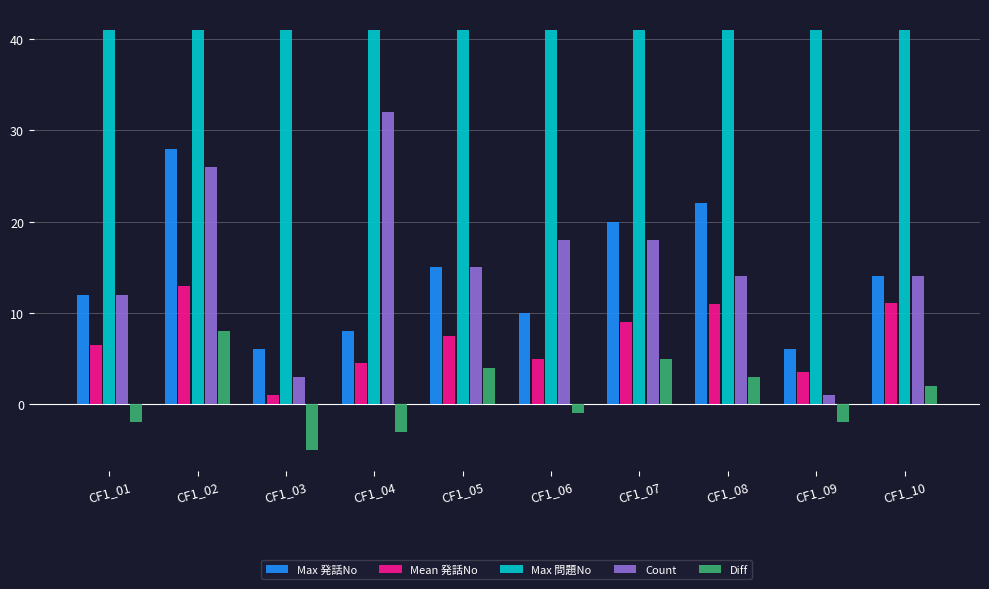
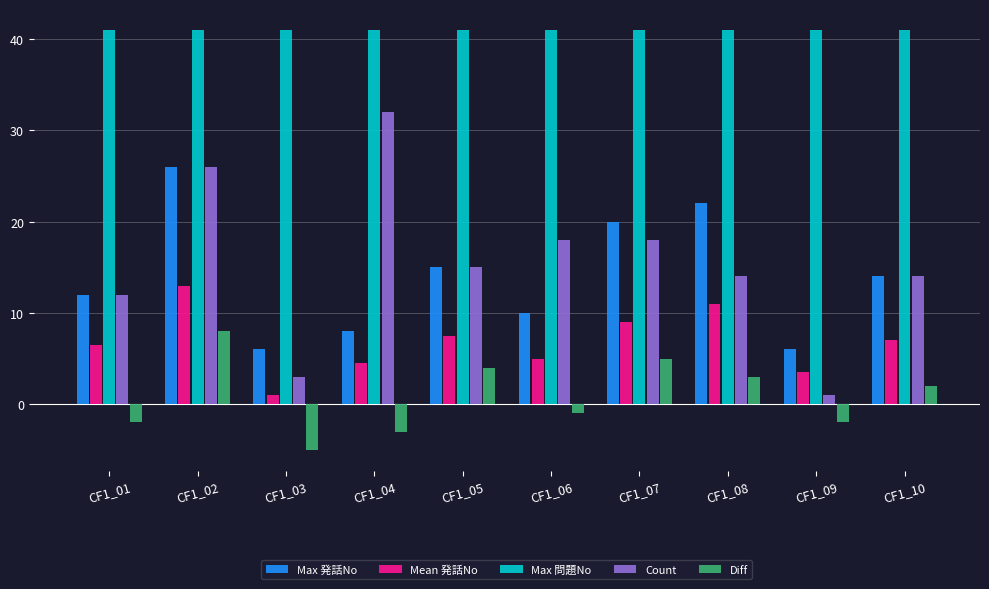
Max 発話No, CF1_02: 28 -> 26
Mean 発話No, CF1_10: 11 -> 7
